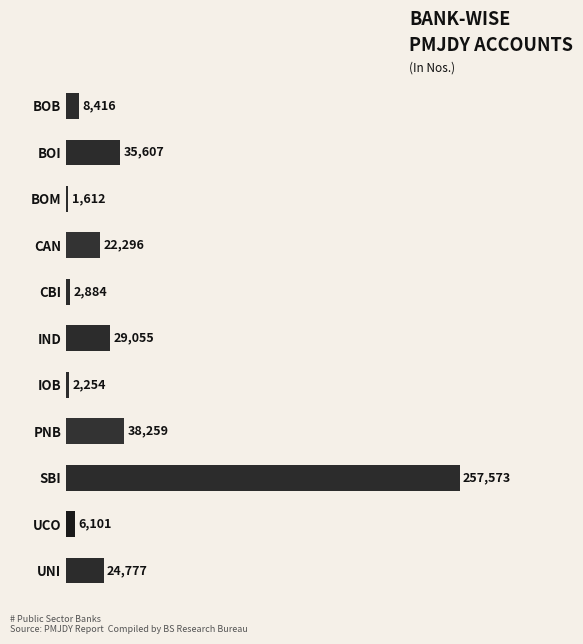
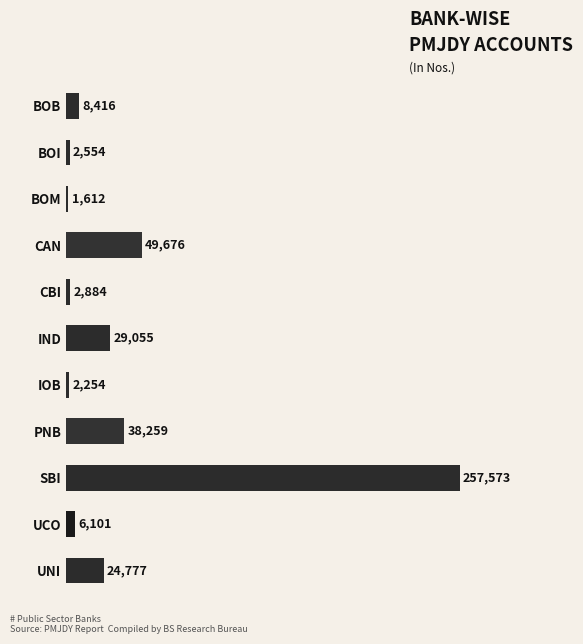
BOI: 35,607 -> 2,554
CAN: 22,296 -> 49,676
